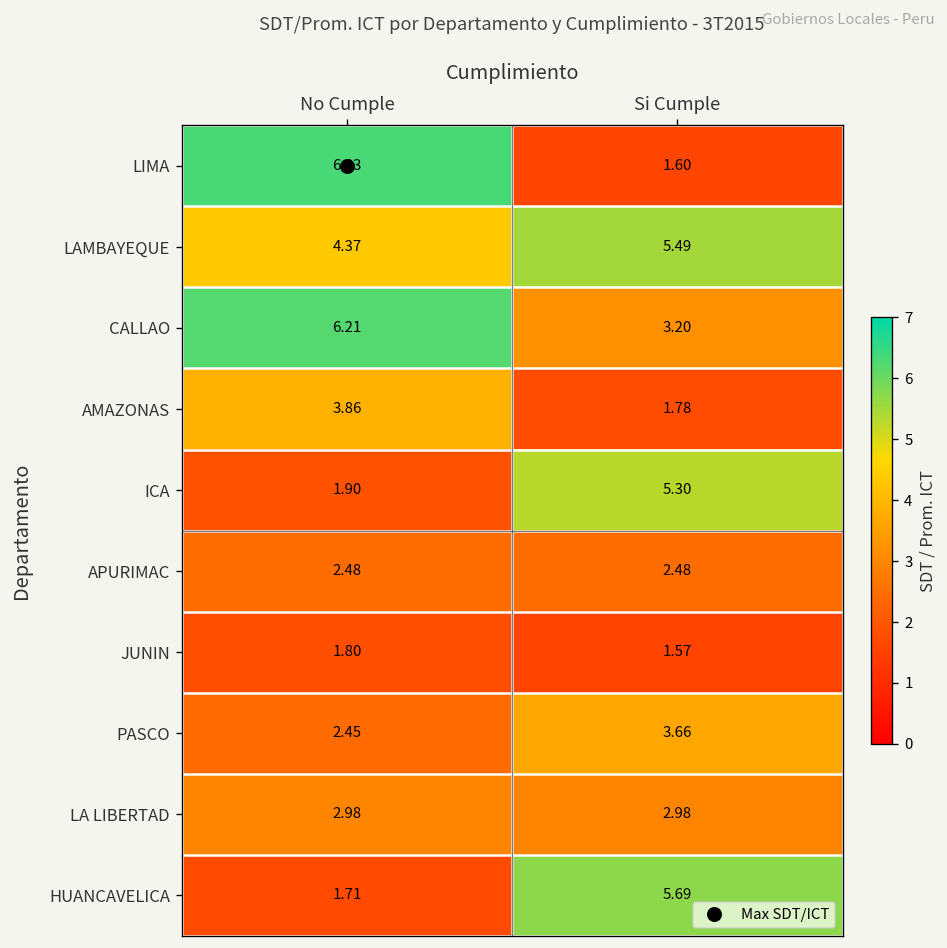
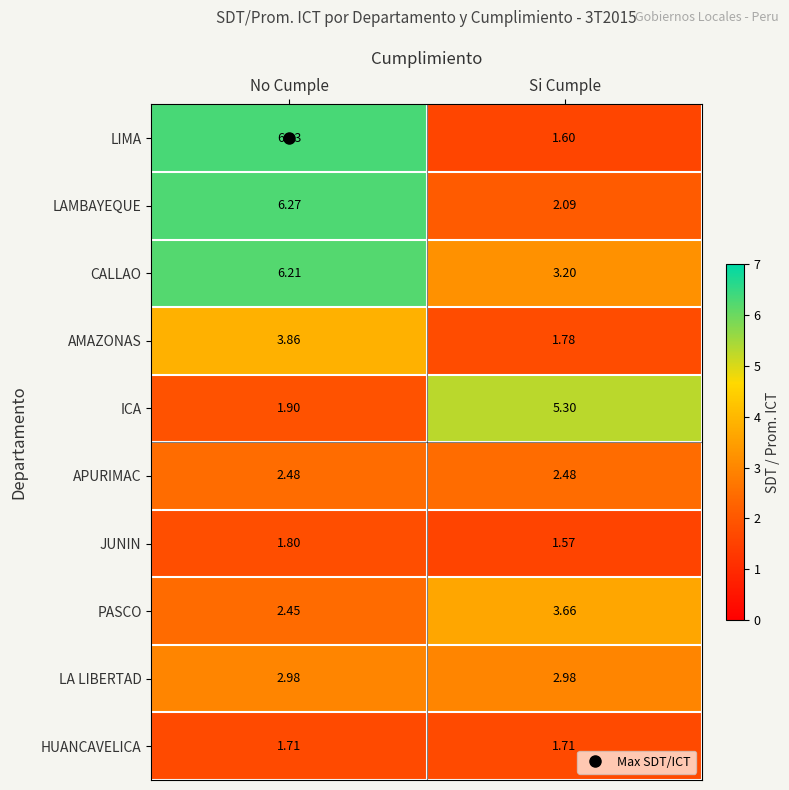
LAMBAYEQUE, No Cumple: 4.37 -> 6.27
LAMBAYEQUE, Si Cumple: 5.49 -> 2.09
HUANCAVELICA, Si Cumple: 5.69 -> 1.71
